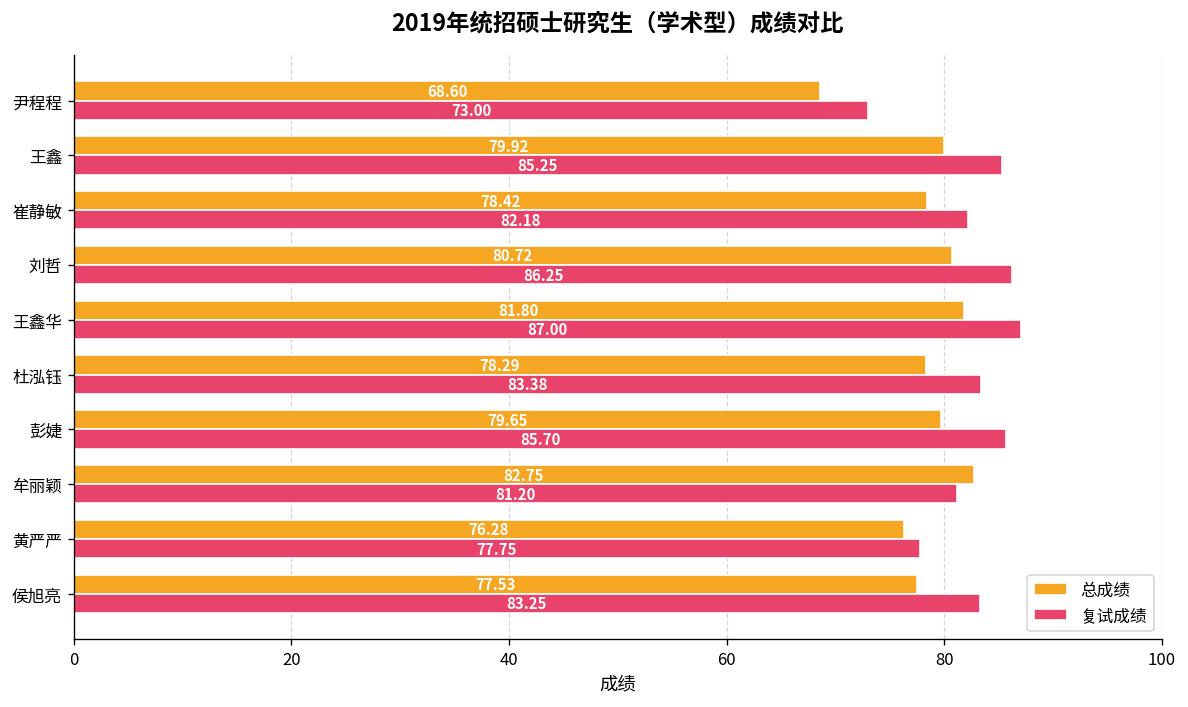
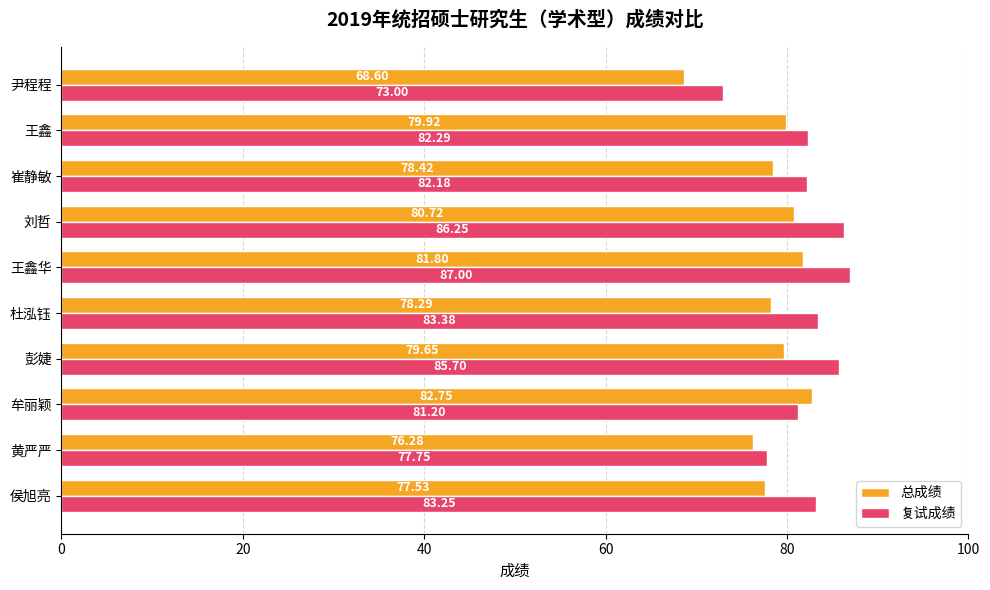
复试成绩, 王鑫: 85.25 -> 82.29
